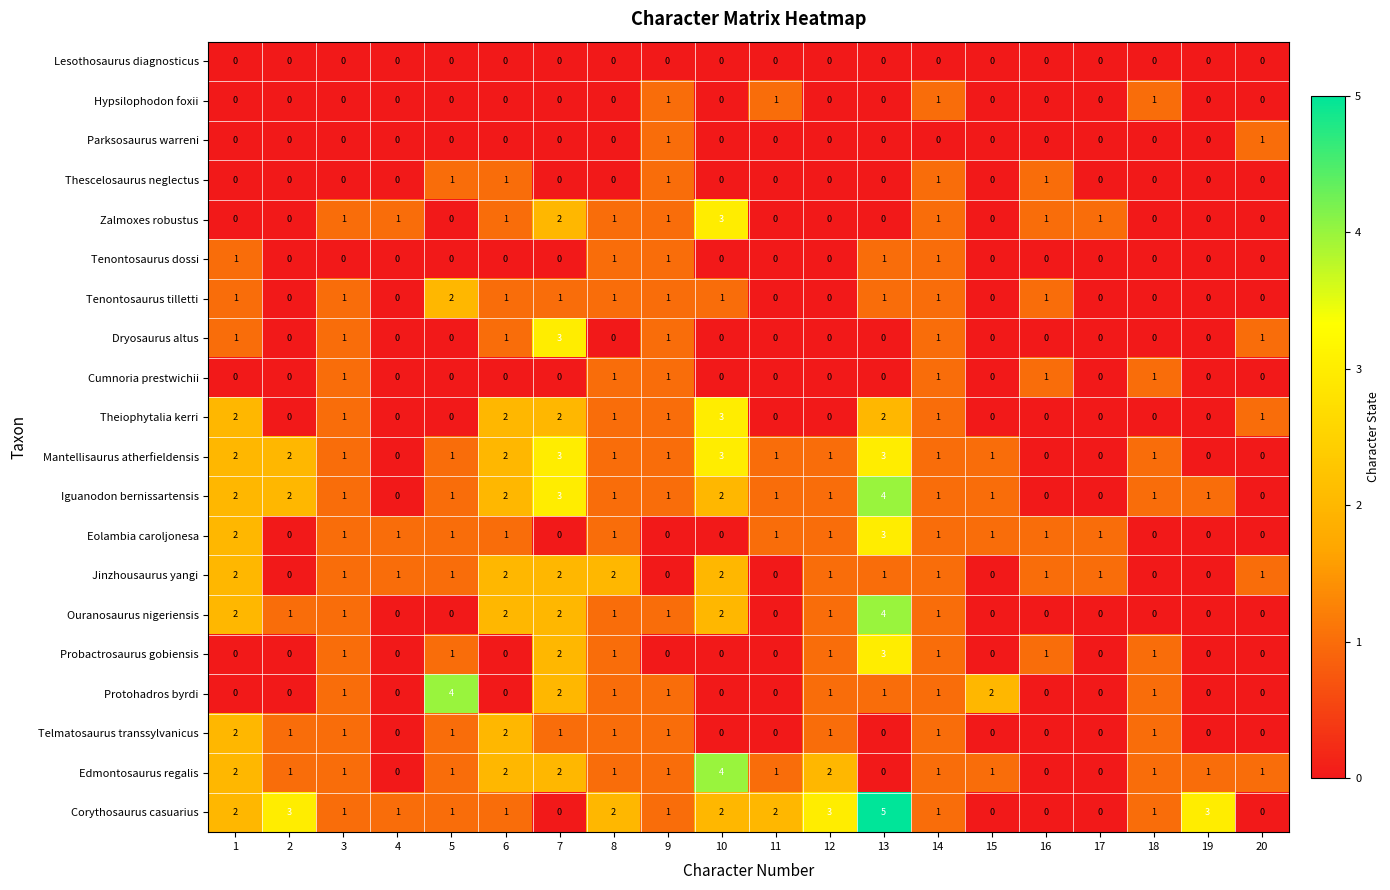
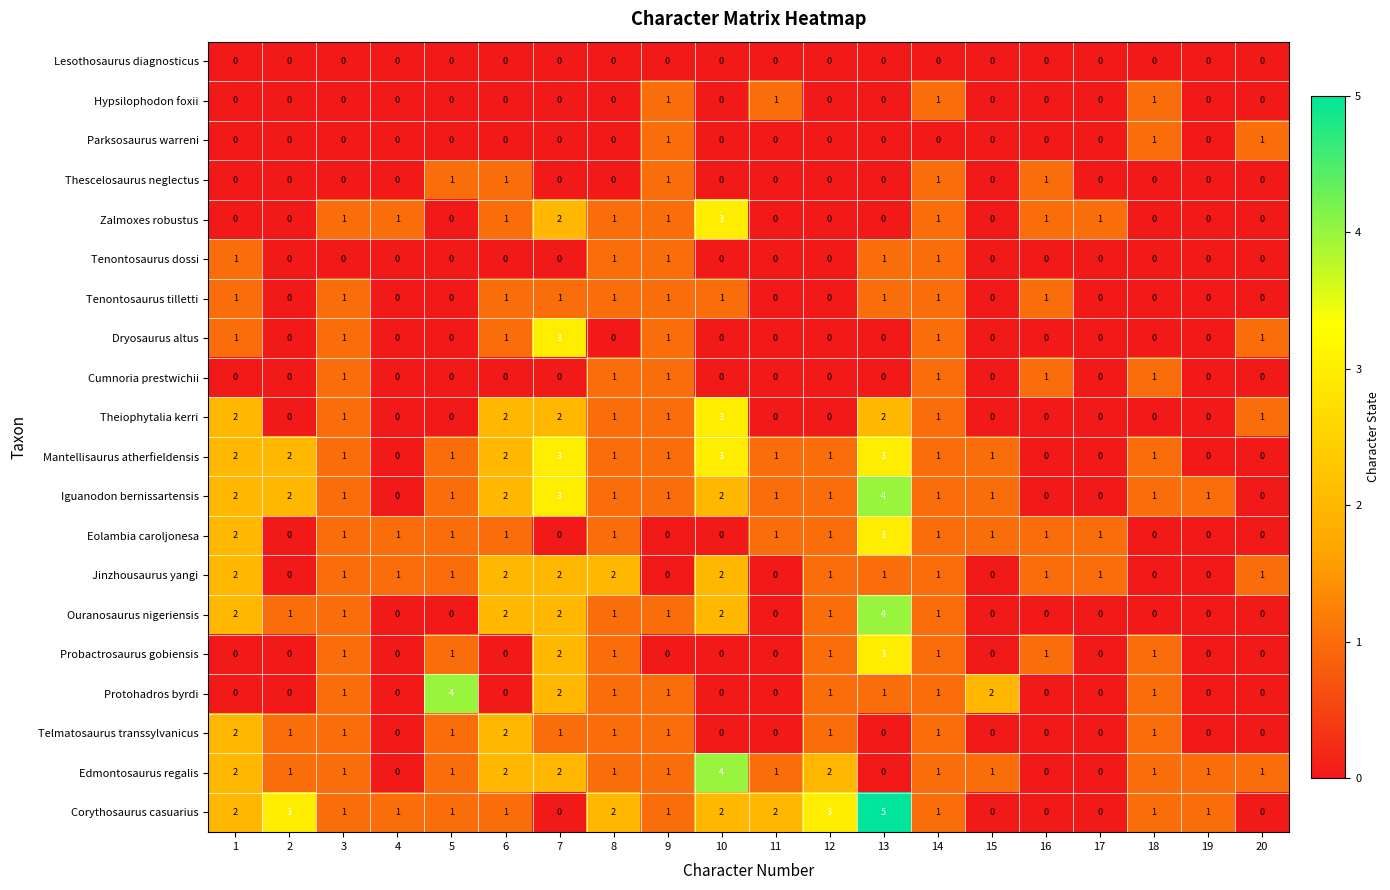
Parksosaurus warreni, 18: 0 -> 1
Tenontosaurus tilletti, 5: 2 -> 0
Corythosaurus casuarius, 19: 3 -> 1
